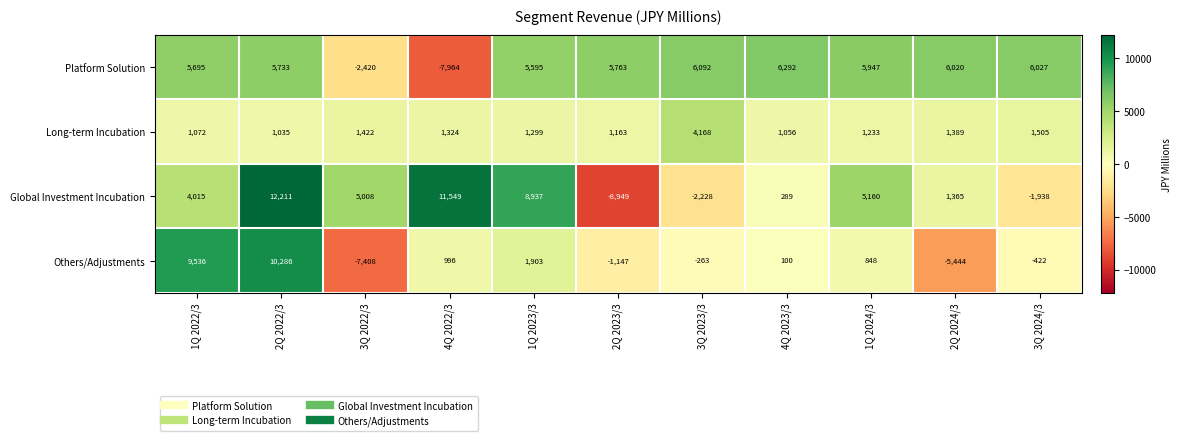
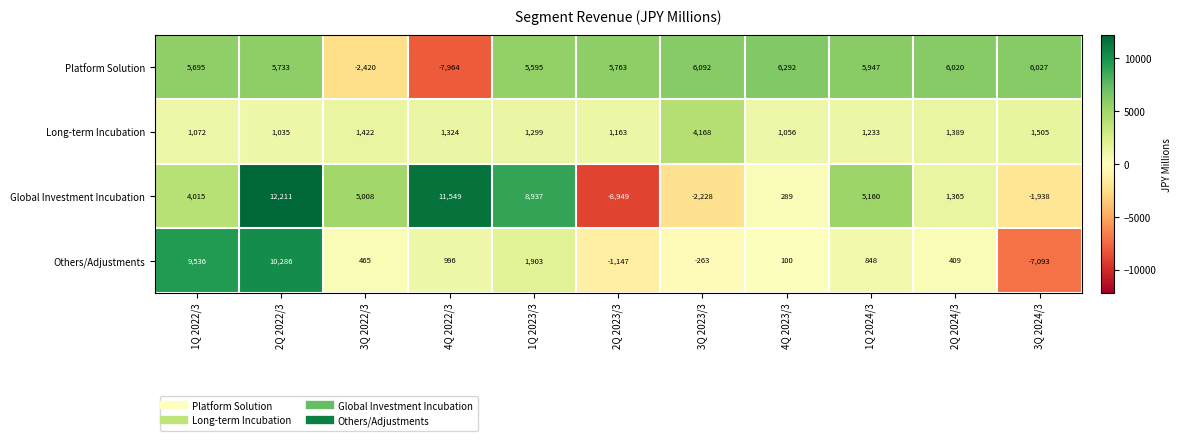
Others/Adjustments, 3Q 2022/3: -7,408 -> 465
Others/Adjustments, 2Q 2024/3: -5,444 -> 409
Others/Adjustments, 3Q 2024/3: -422 -> -7,093
